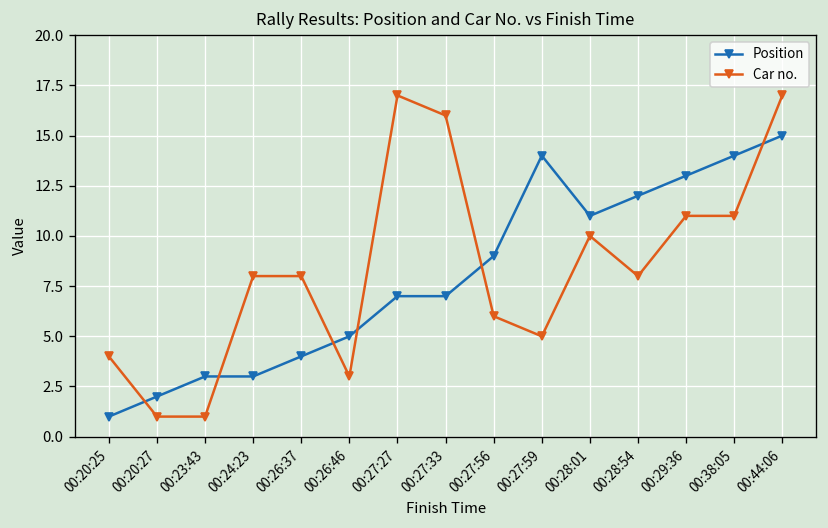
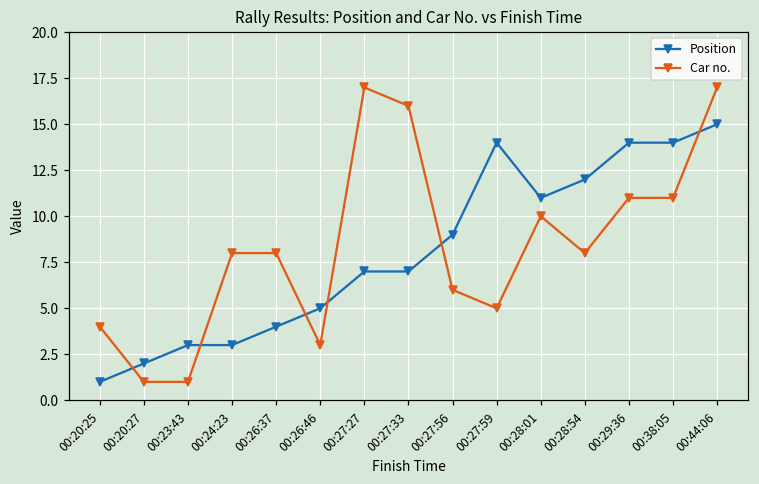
Position, 00:29:36: 13 -> 14
